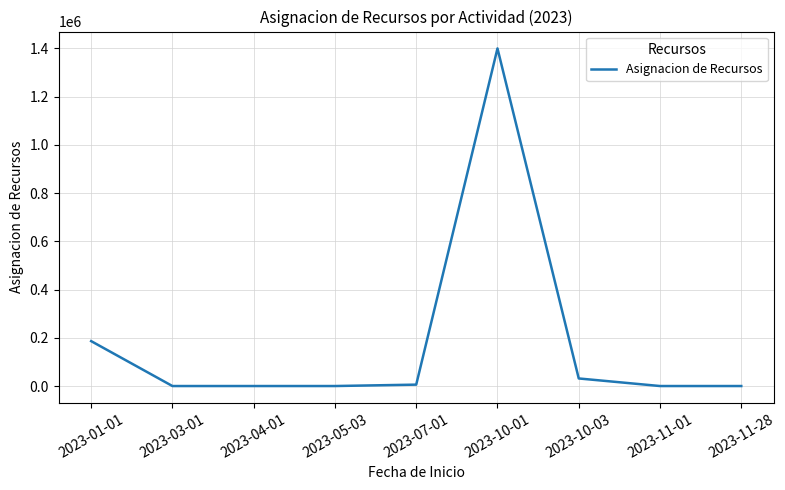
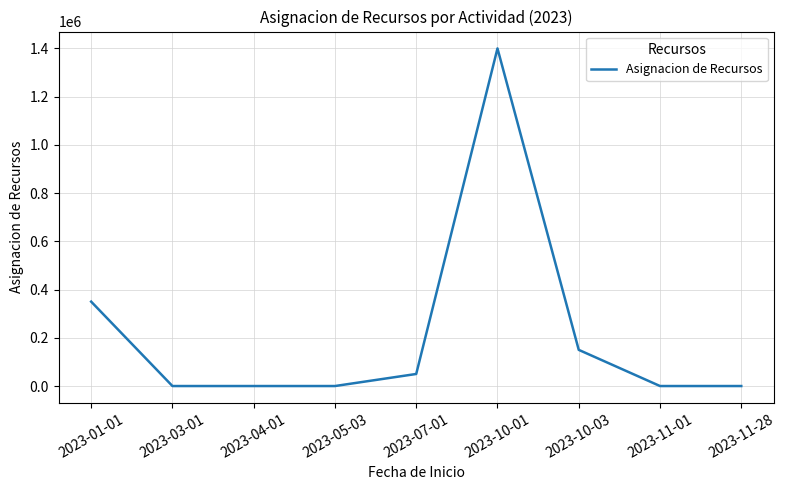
2023-01-01: 190000 -> 350000
2023-07-01: 10000 -> 50000
2023-10-03: 30000 -> 150000
